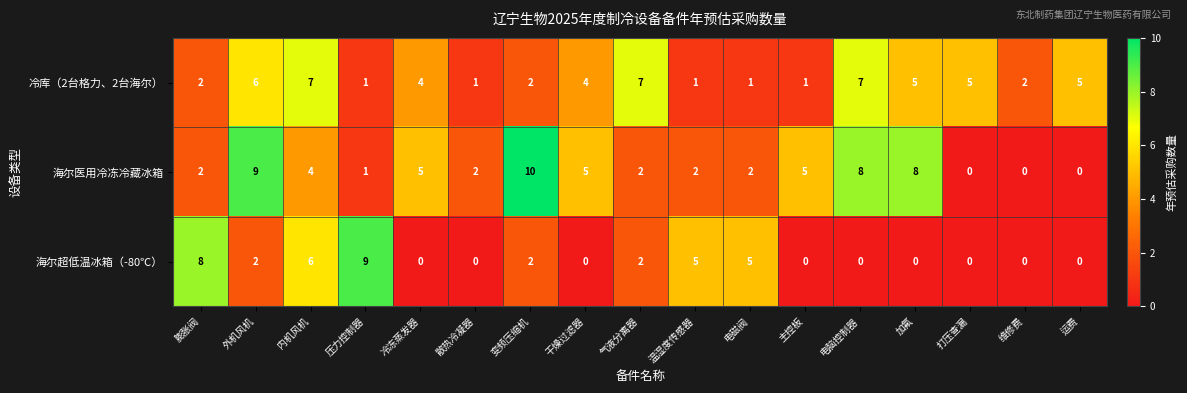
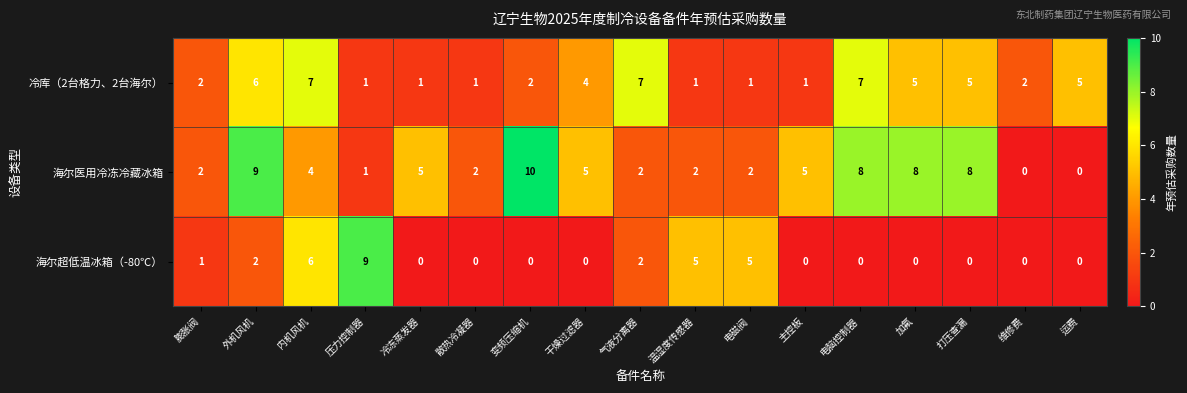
冷库（2台格力、2台海尔）, 冷冻蒸发器: 4 -> 1
海尔医用冷冻冷藏冰箱, 打压查漏: 0 -> 8
海尔超低温冰箱（-80℃）, 膨胀阀: 8 -> 1
海尔超低温冰箱（-80℃）, 变频压缩机: 2 -> 0
